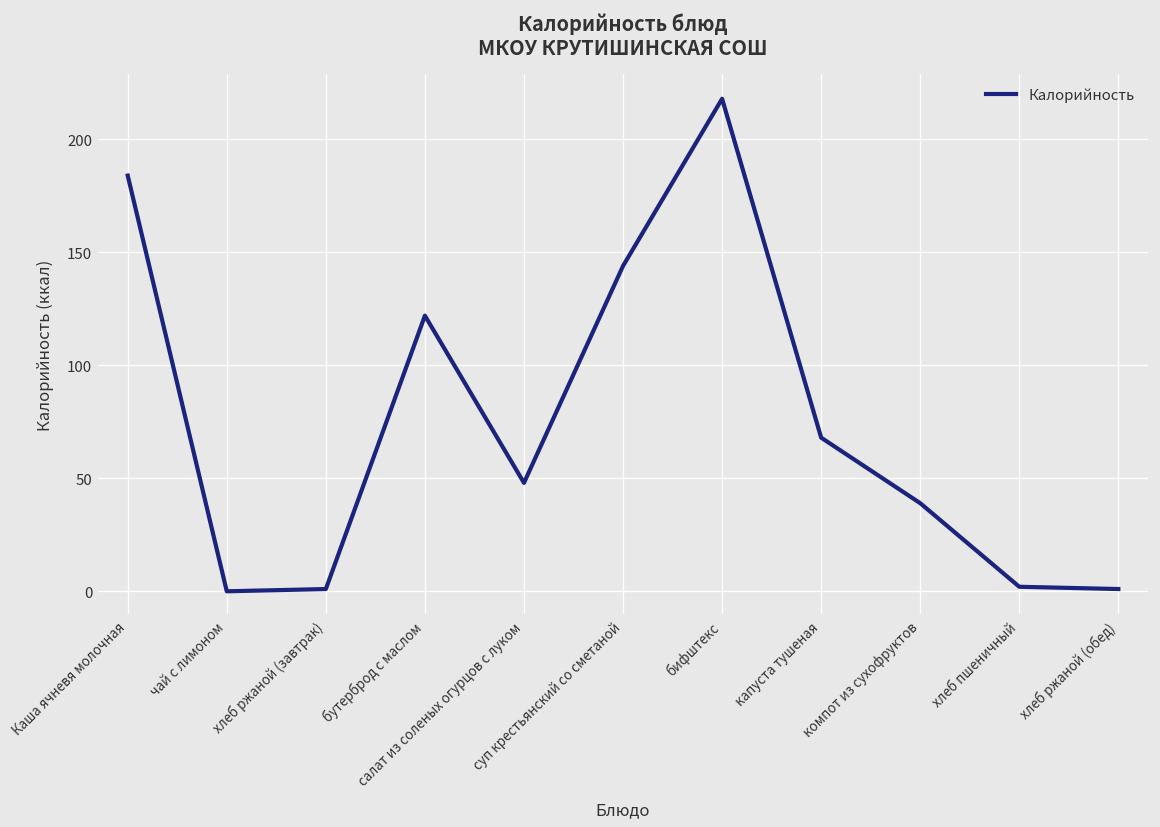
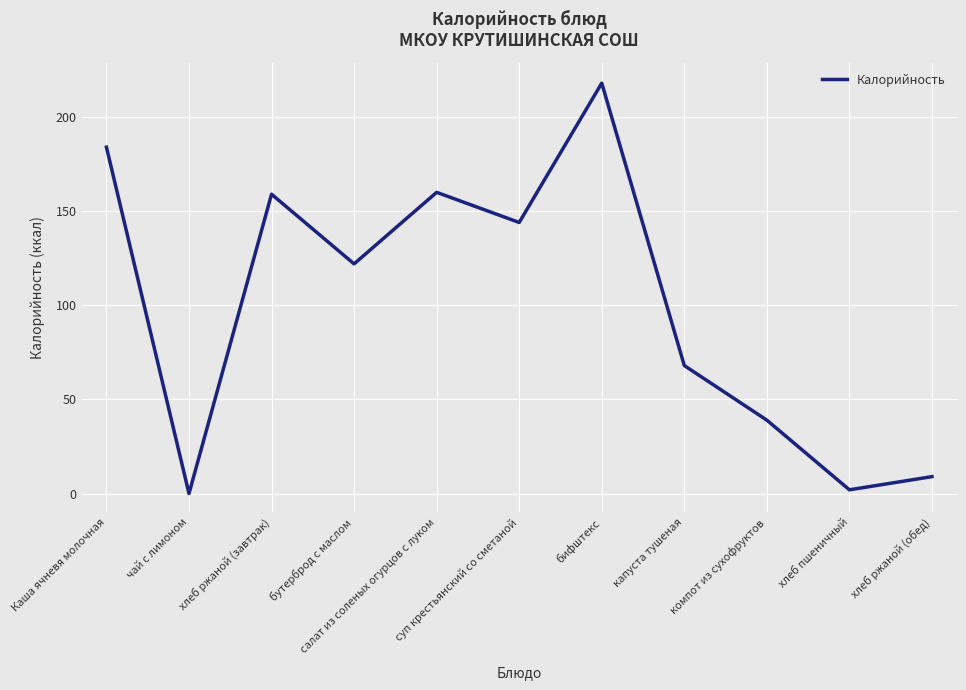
хлеб ржаной (завтрак): 1 -> 159
салат из соленых огурцов с луком: 48 -> 160
хлеб ржаной (обед): 1 -> 9
